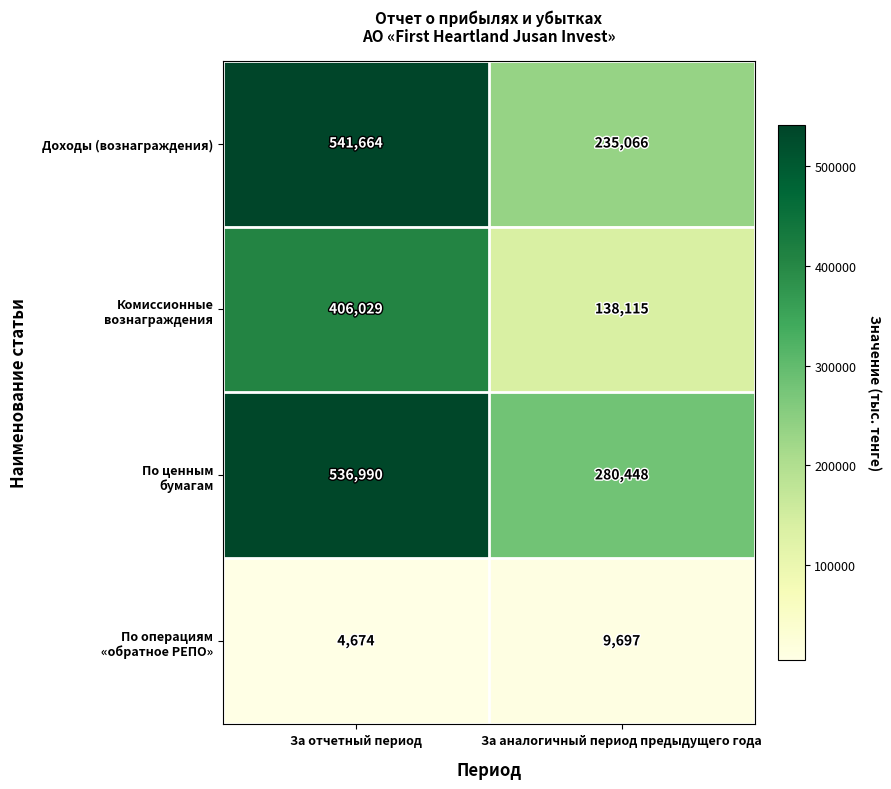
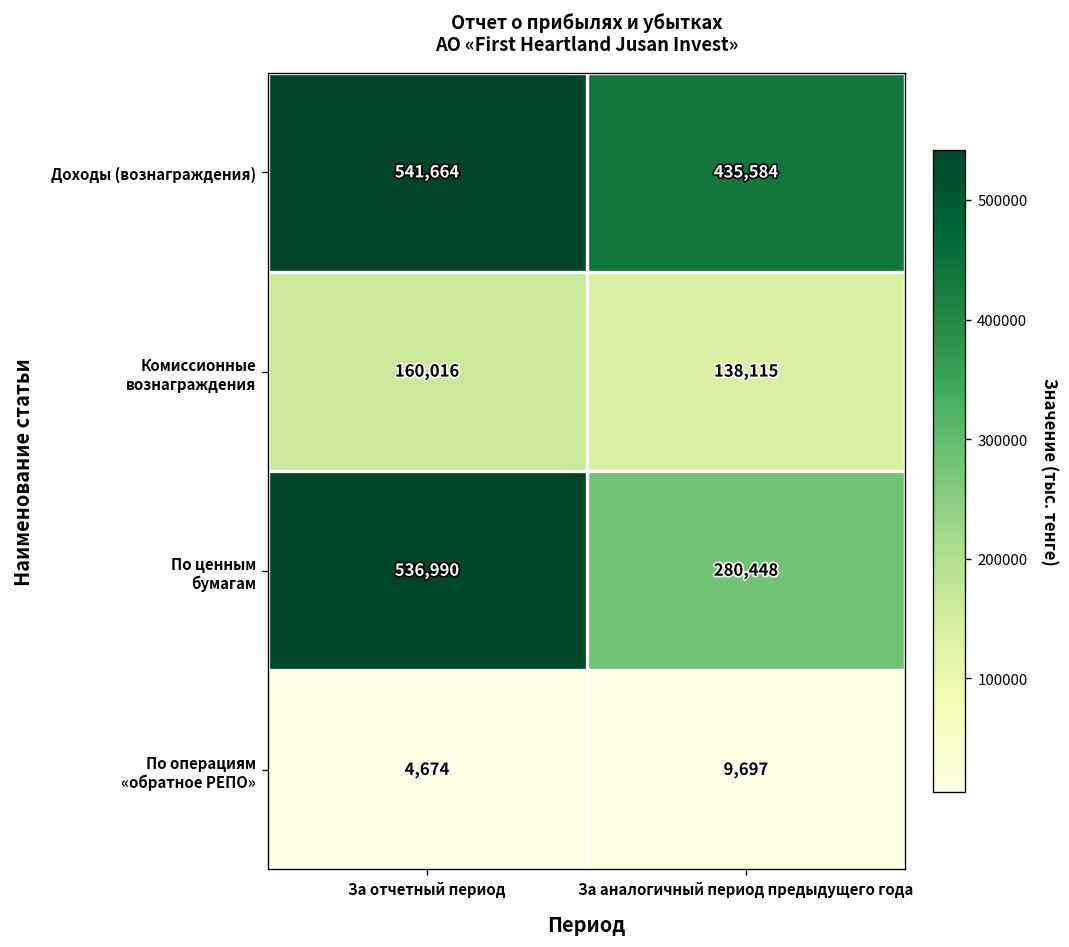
Доходы (вознаграждения), За аналогичный период предыдущего года: 235,066 -> 435,584
Комиссионные вознаграждения, За отчетный период: 406,029 -> 160,016
